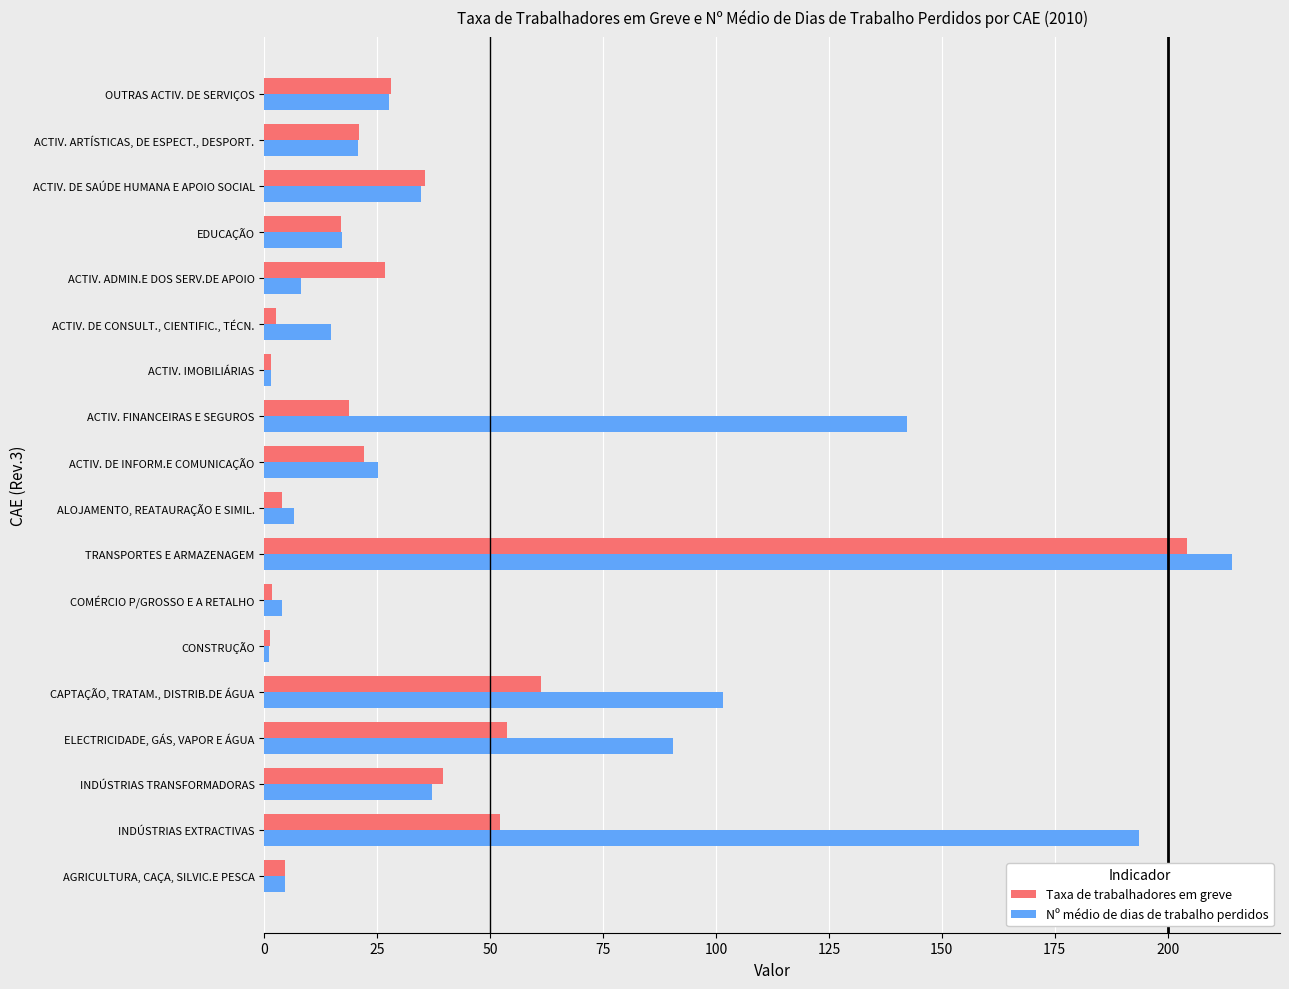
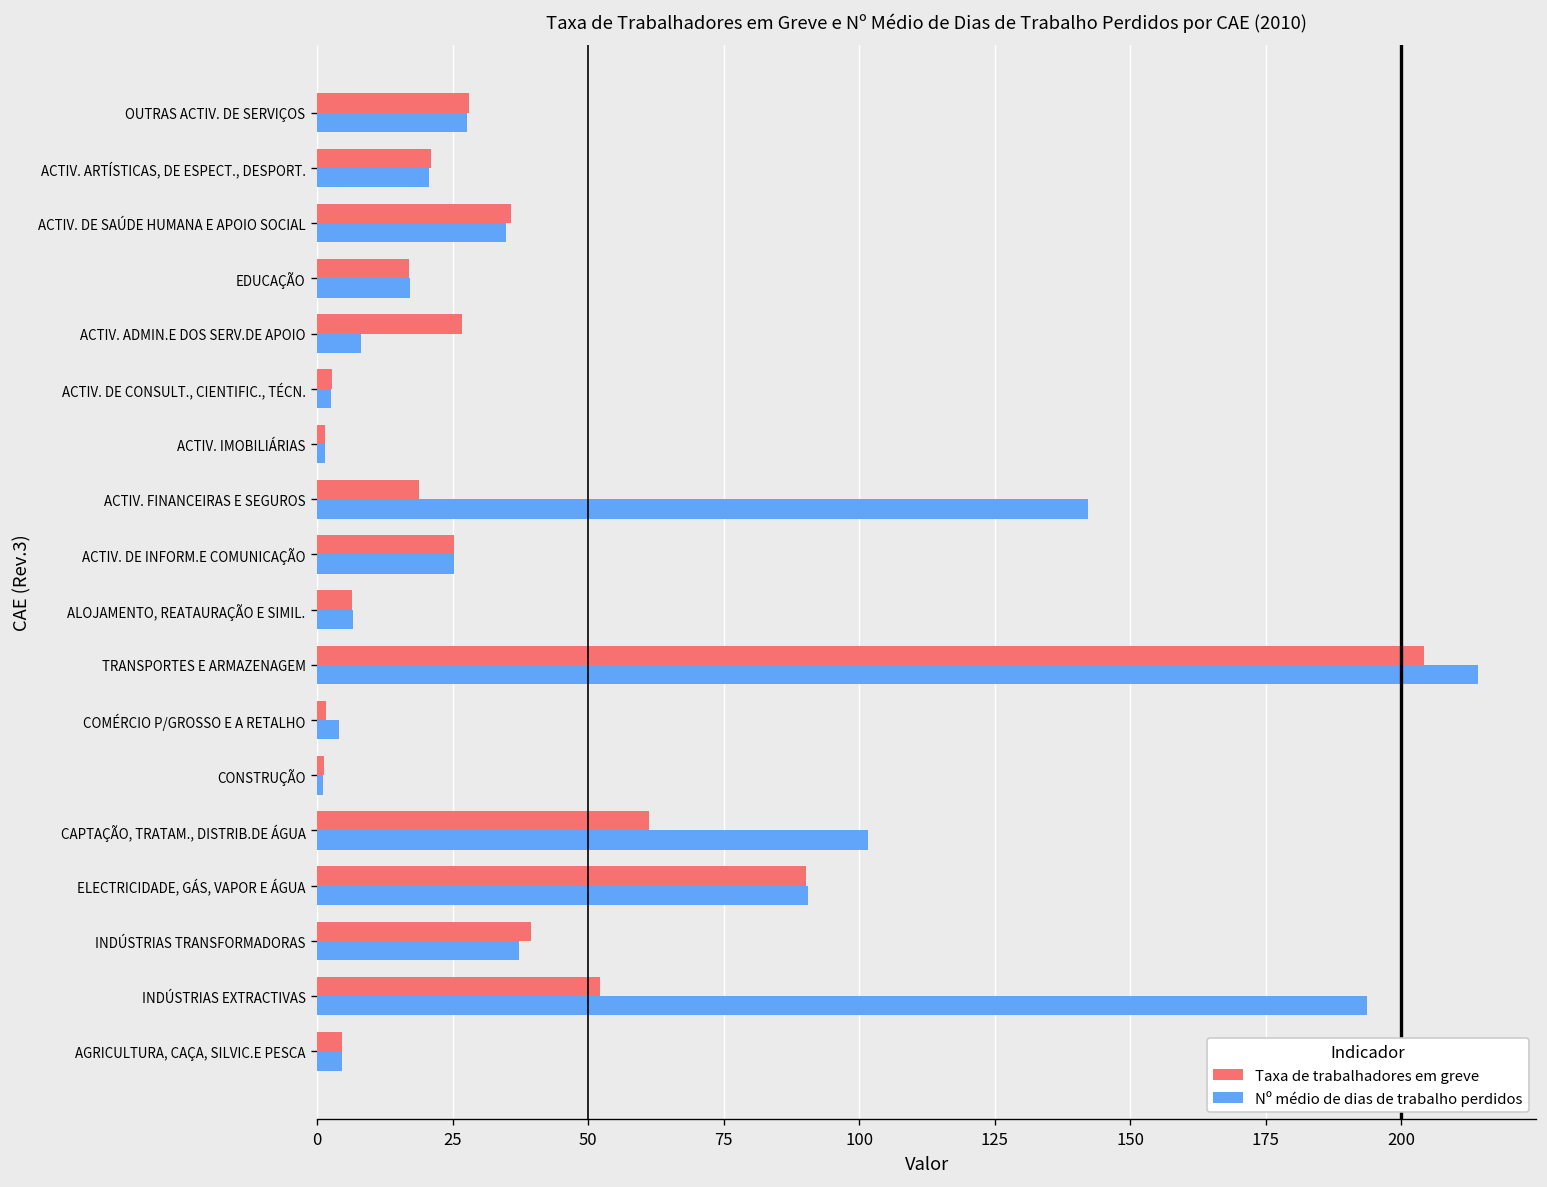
Nº médio de dias de trabalho perdidos, ACTIV. DE CONSULT., CIENTIFIC., TÉCN.: 15 -> 3
Taxa de trabalhadores em greve, ACTIV. DE INFORM.E COMUNICAÇÃO: 22 -> 25
Taxa de trabalhadores em greve, ALOJAMENTO, REATAURAÇÃO E SIMIL.: 4 -> 6
Taxa de trabalhadores em greve, ELECTRICIDADE, GÁS, VAPOR E ÁGUA: 54 -> 90
